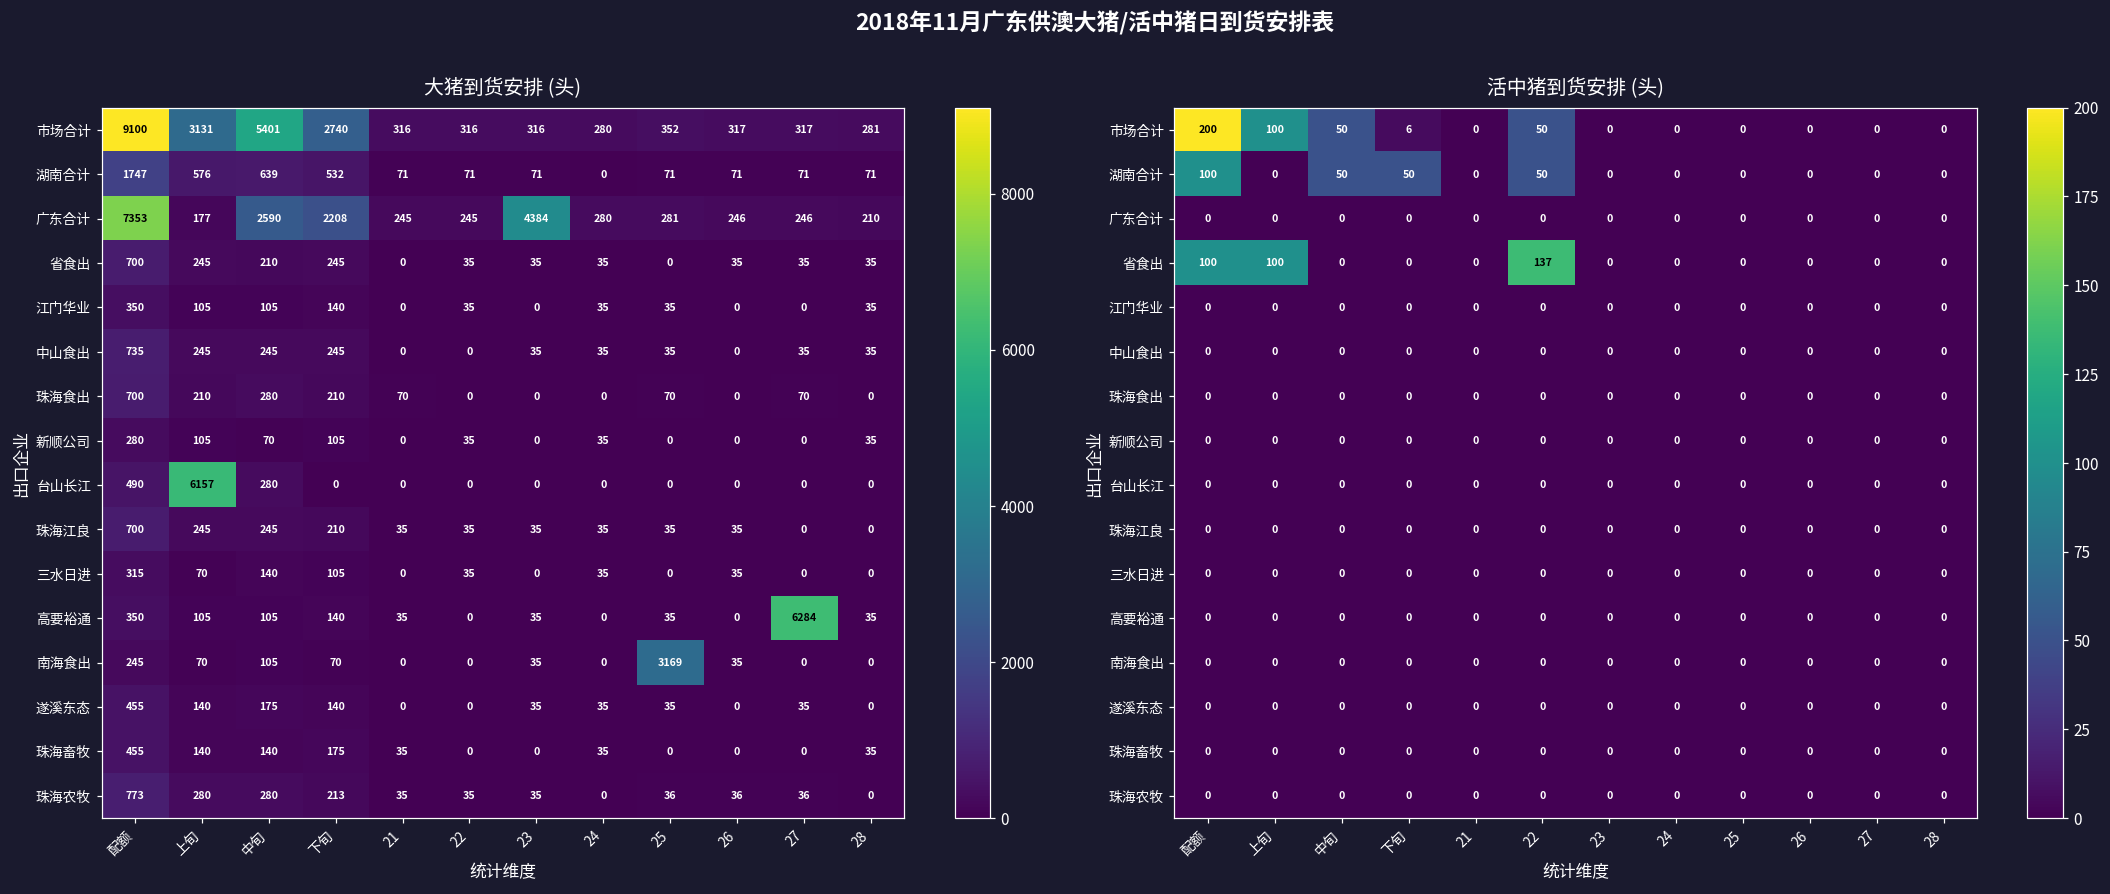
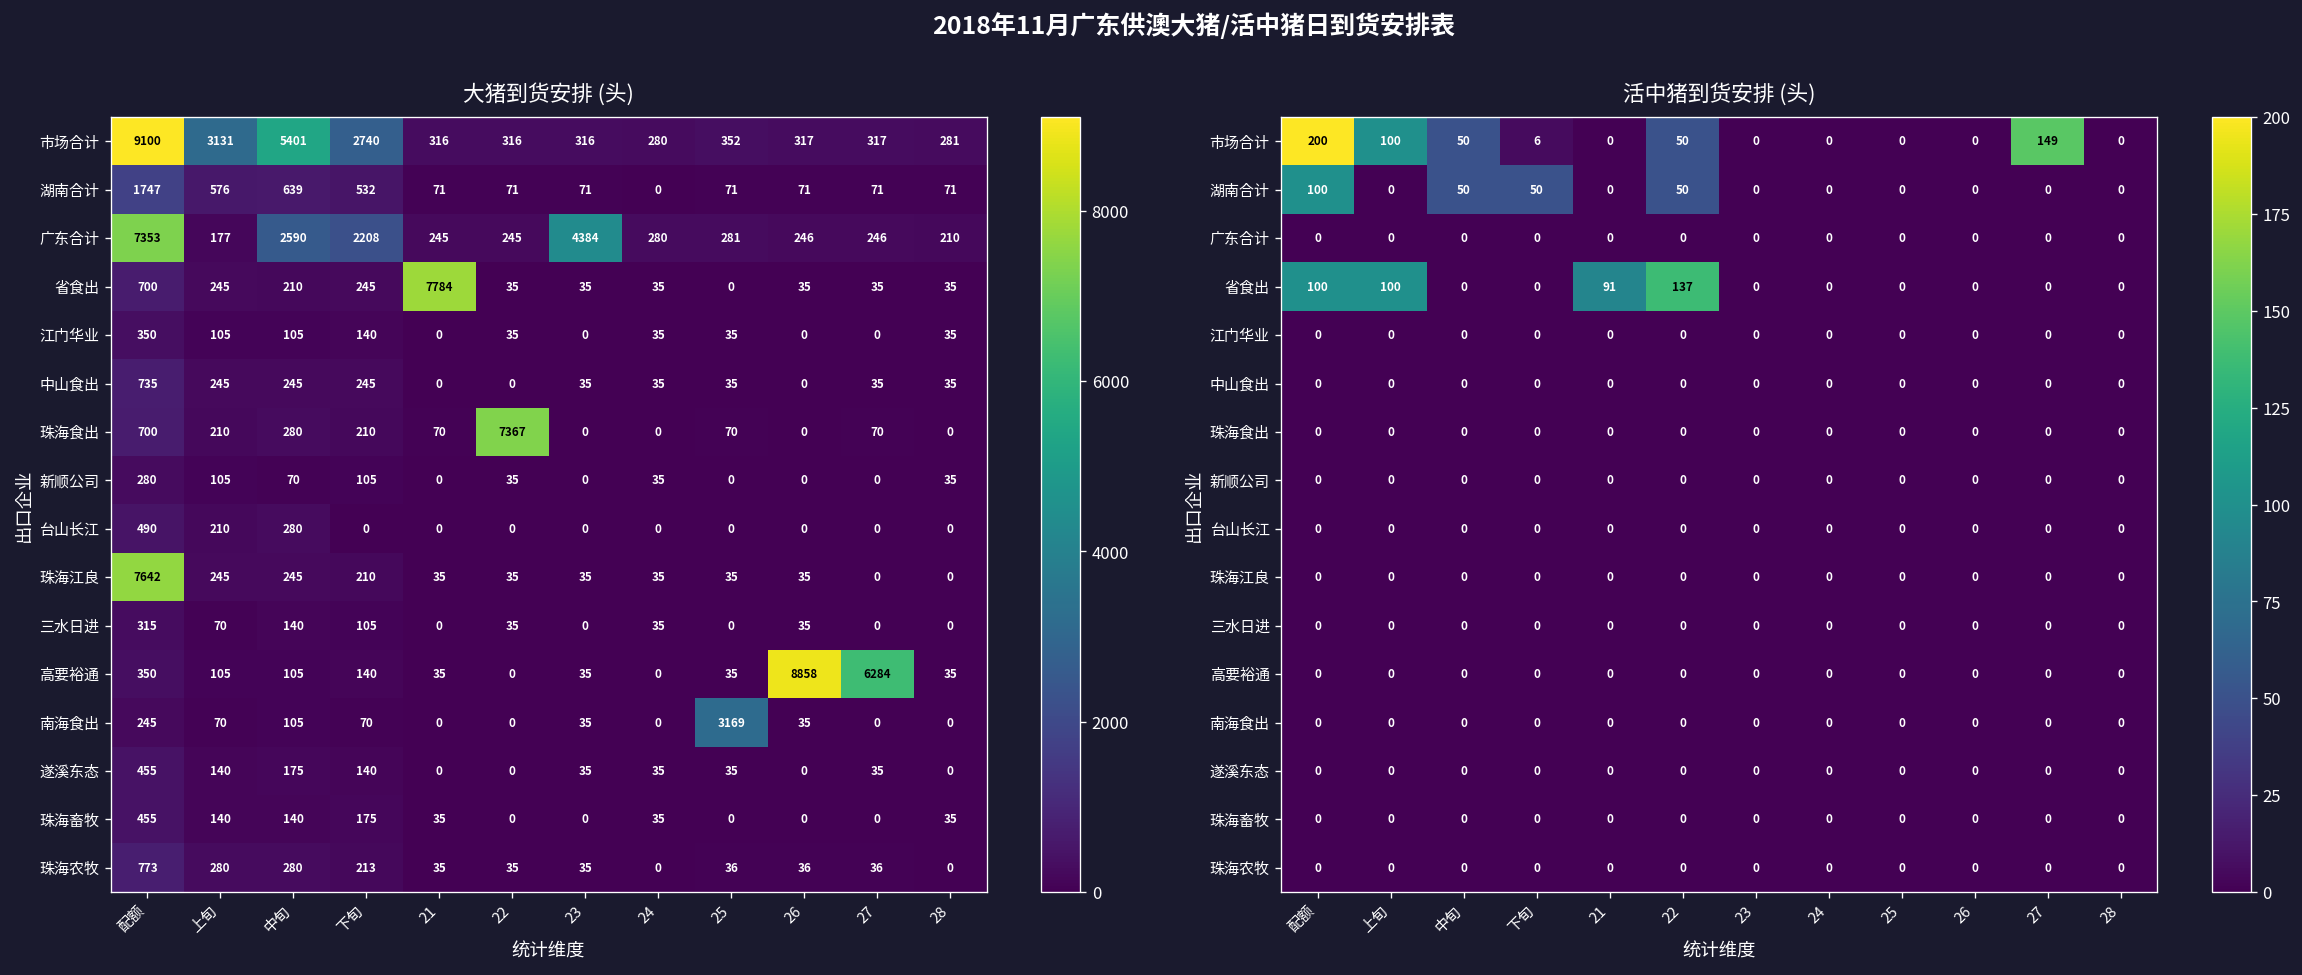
大猪到货安排 (头), 省食出, 21: 0 -> 7784
大猪到货安排 (头), 珠海食出, 22: 0 -> 7367
大猪到货安排 (头), 台山长江, 上旬: 6157 -> 210
大猪到货安排 (头), 珠海江良, 配额: 700 -> 7642
大猪到货安排 (头), 高要裕通, 26: 0 -> 8858
活中猪到货安排 (头), 市场合计, 27: 0 -> 149
活中猪到货安排 (头), 省食出, 21: 0 -> 91
